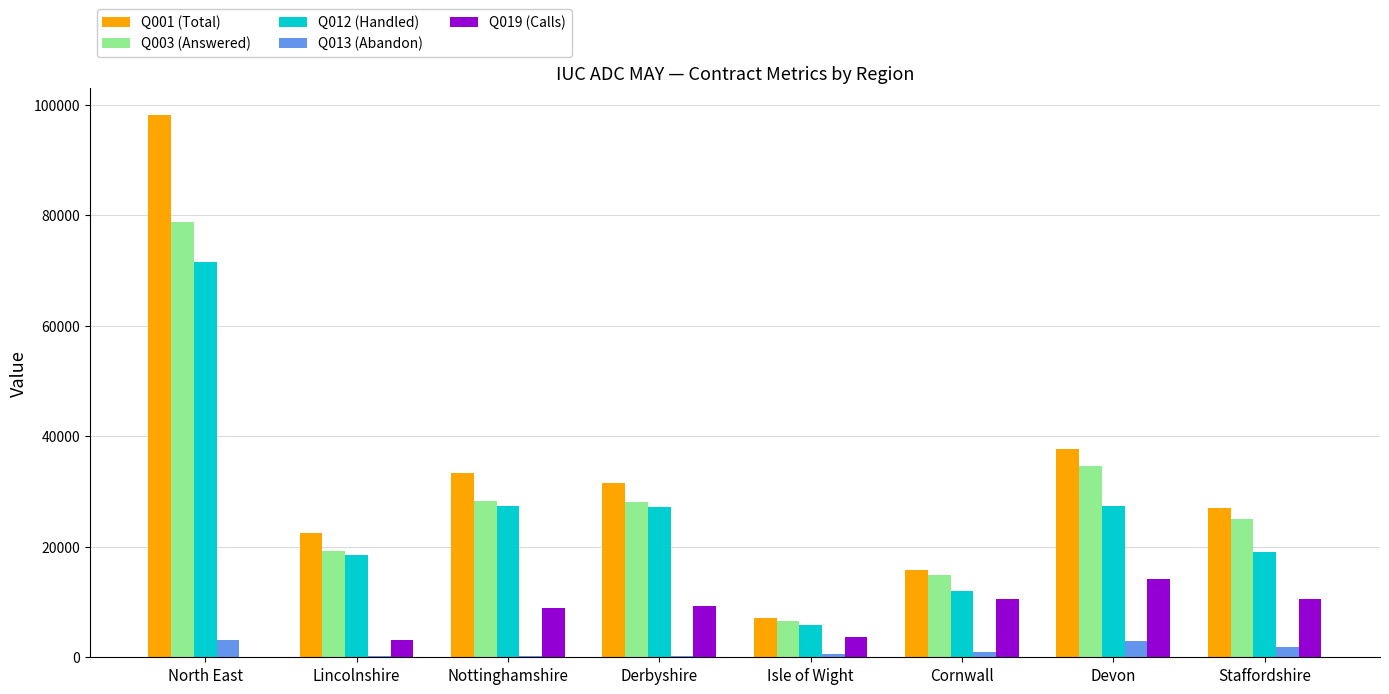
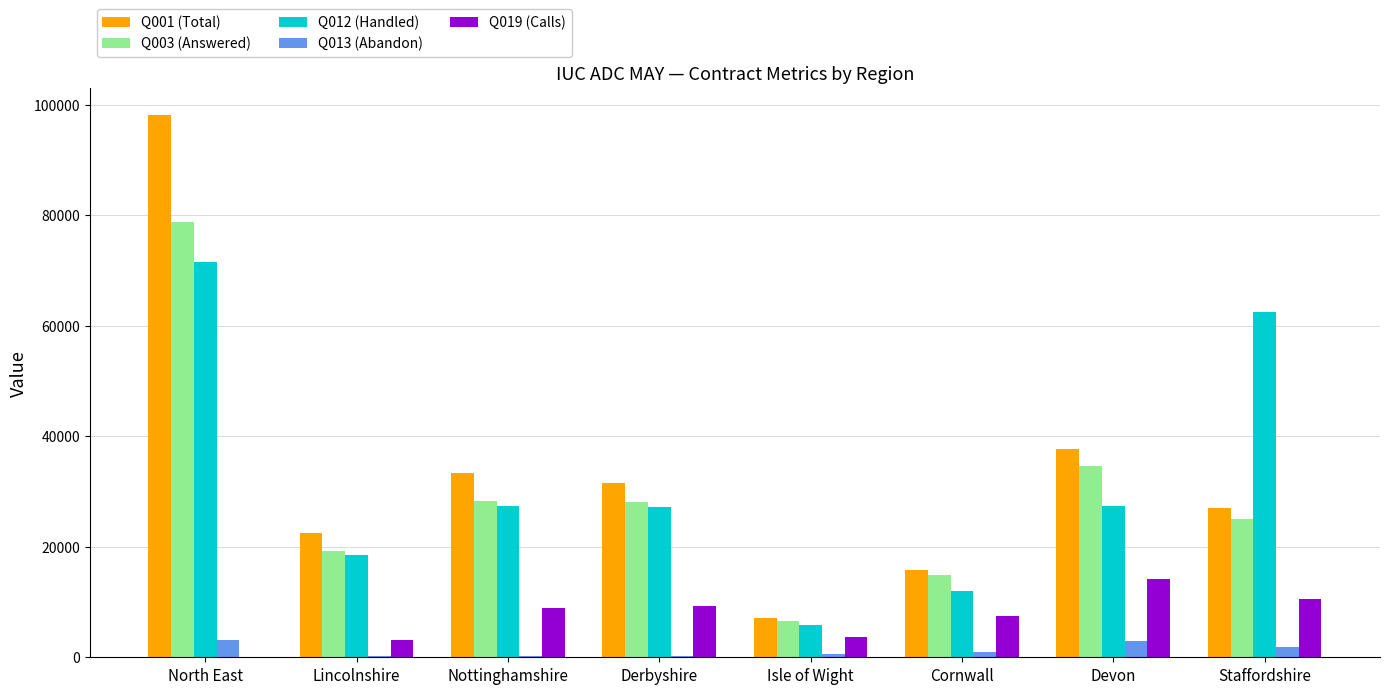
Q019 (Calls), Cornwall: 10000 -> 7000
Q012 (Handled), Staffordshire: 19000 -> 62000
